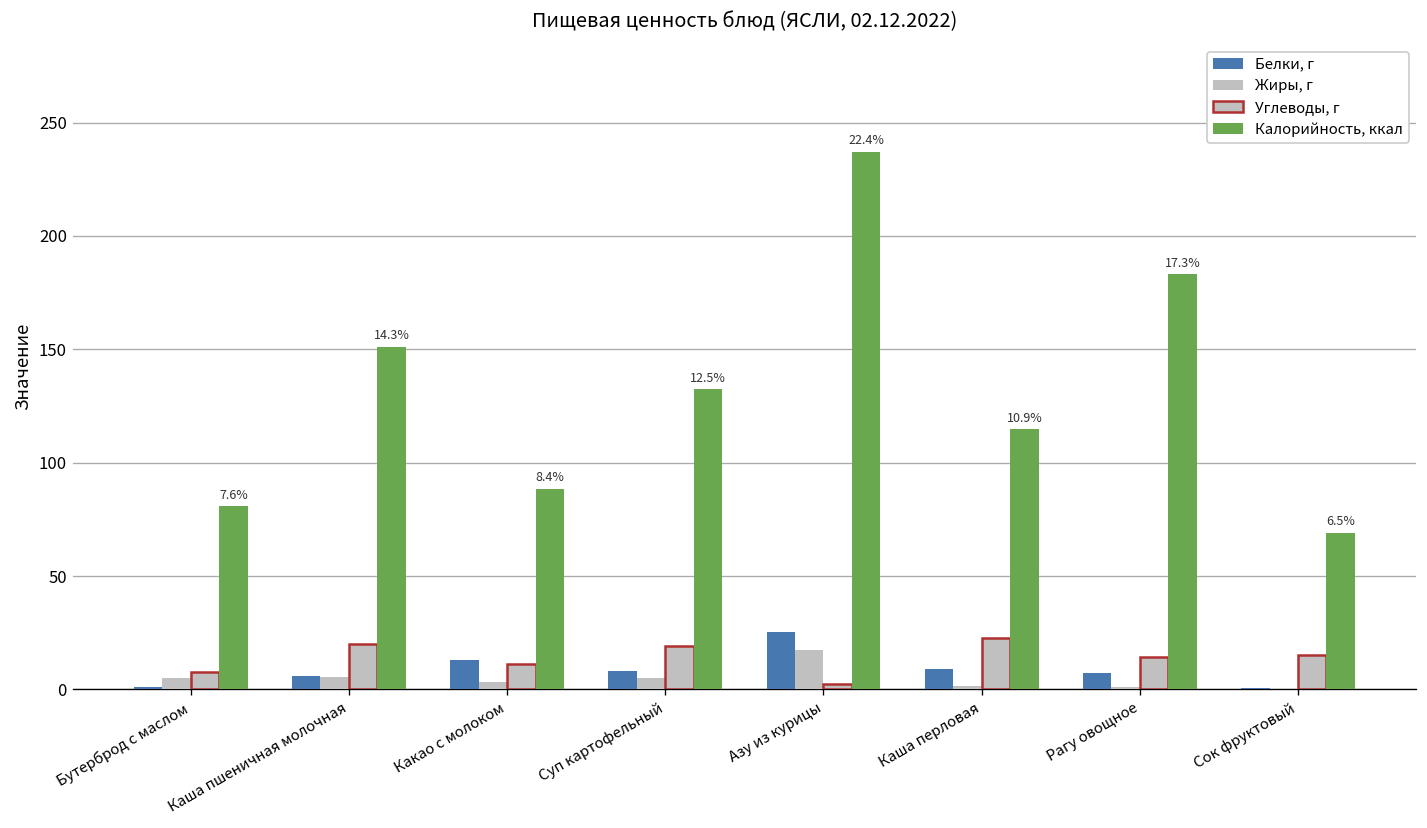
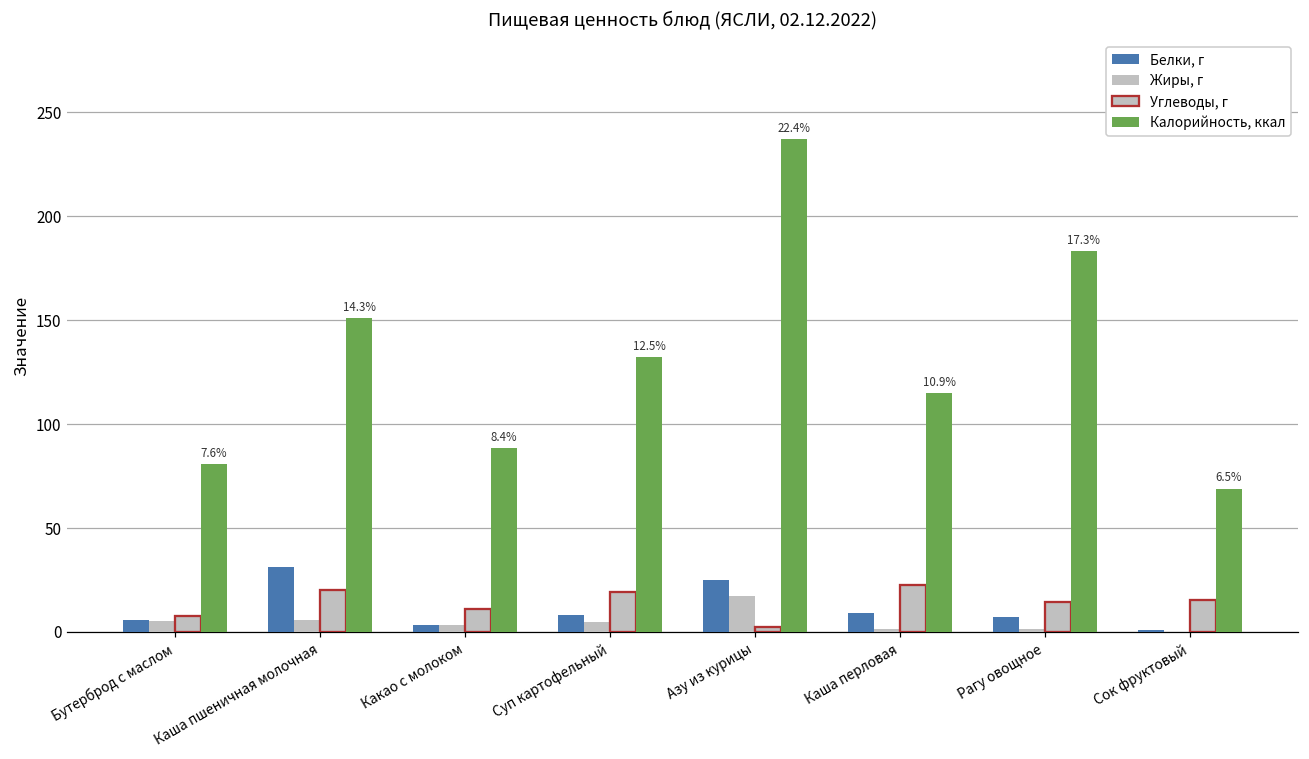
Белки, г, Бутерброд с маслом: 1 -> 6
Белки, г, Каша пшеничная молочная: 6 -> 31
Белки, г, Какао с молоком: 13 -> 3
